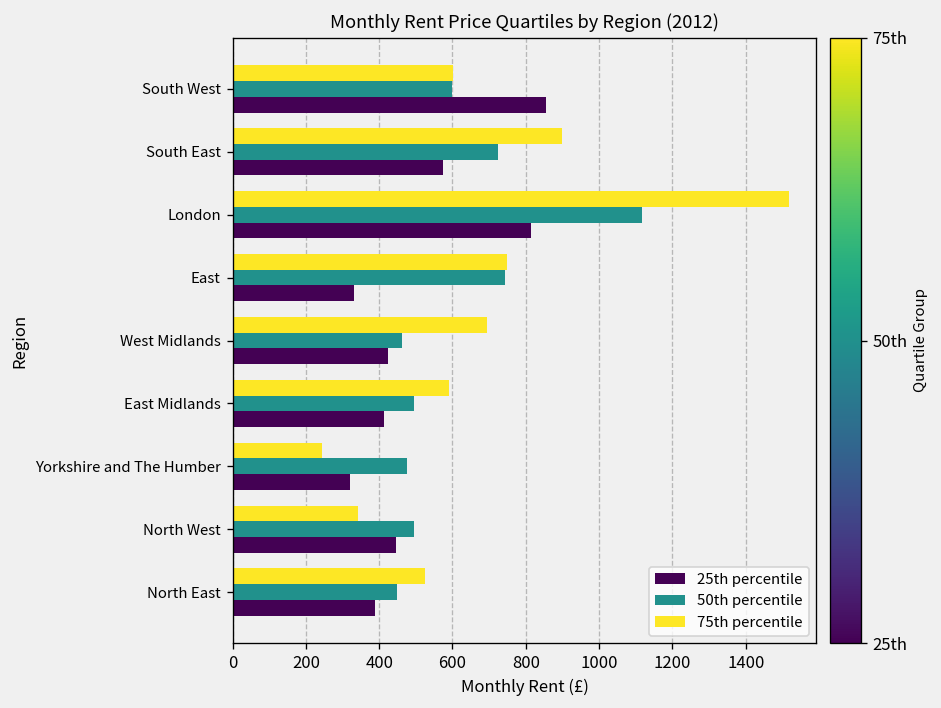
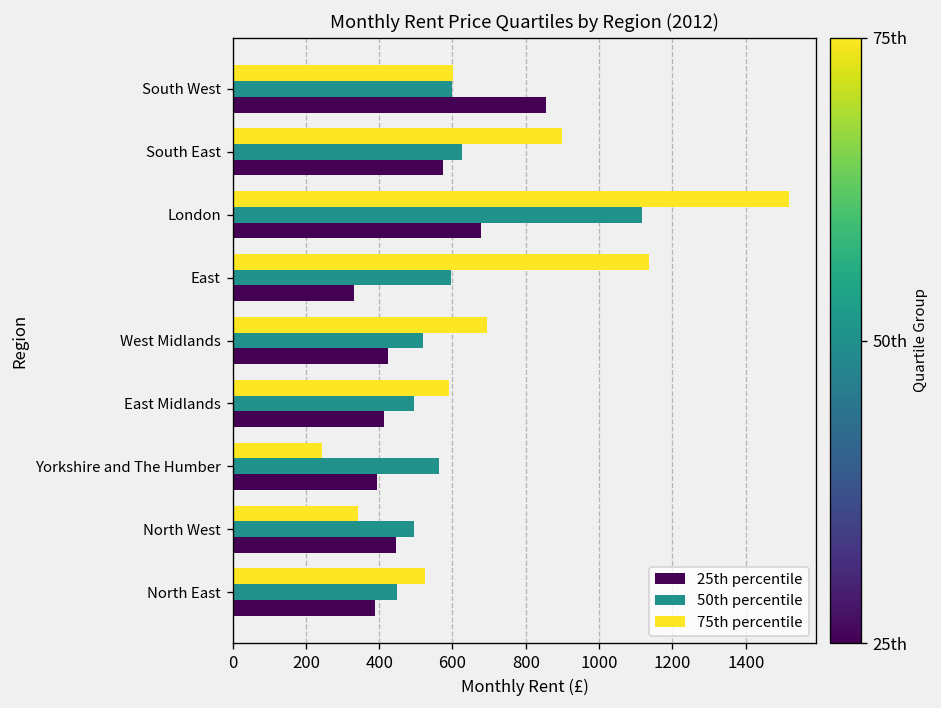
50th percentile, South East: 730 -> 630
25th percentile, London: 820 -> 680
75th percentile, East: 750 -> 1140
50th percentile, East: 740 -> 600
50th percentile, West Midlands: 460 -> 520
50th percentile, Yorkshire and The Humber: 480 -> 560
25th percentile, Yorkshire and The Humber: 320 -> 400
